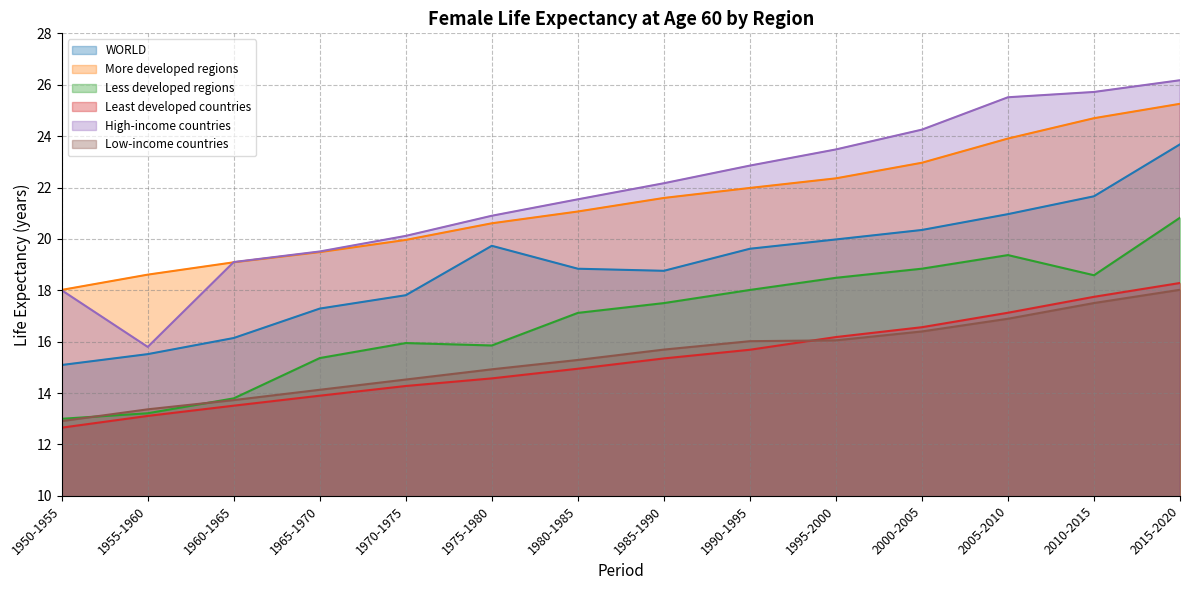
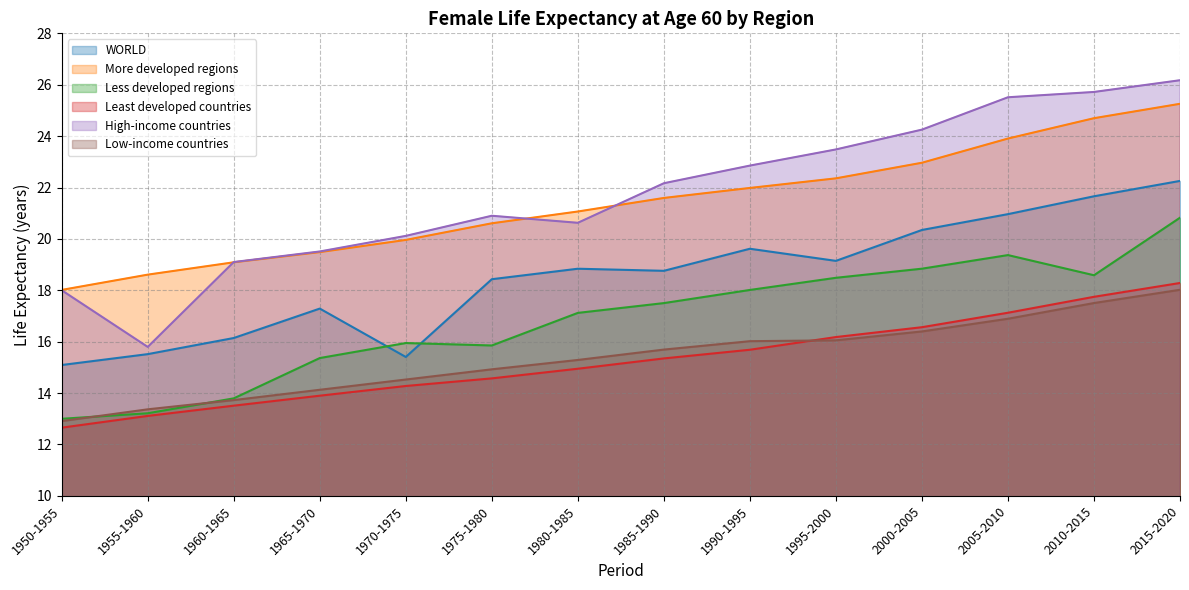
WORLD, 1970-1975: 17.8 -> 15.4
WORLD, 1975-1980: 19.7 -> 18.4
High-income countries, 1980-1985: 21.5 -> 20.6
WORLD, 1995-2000: 20.0 -> 19.1
WORLD, 2015-2020: 23.7 -> 22.3
